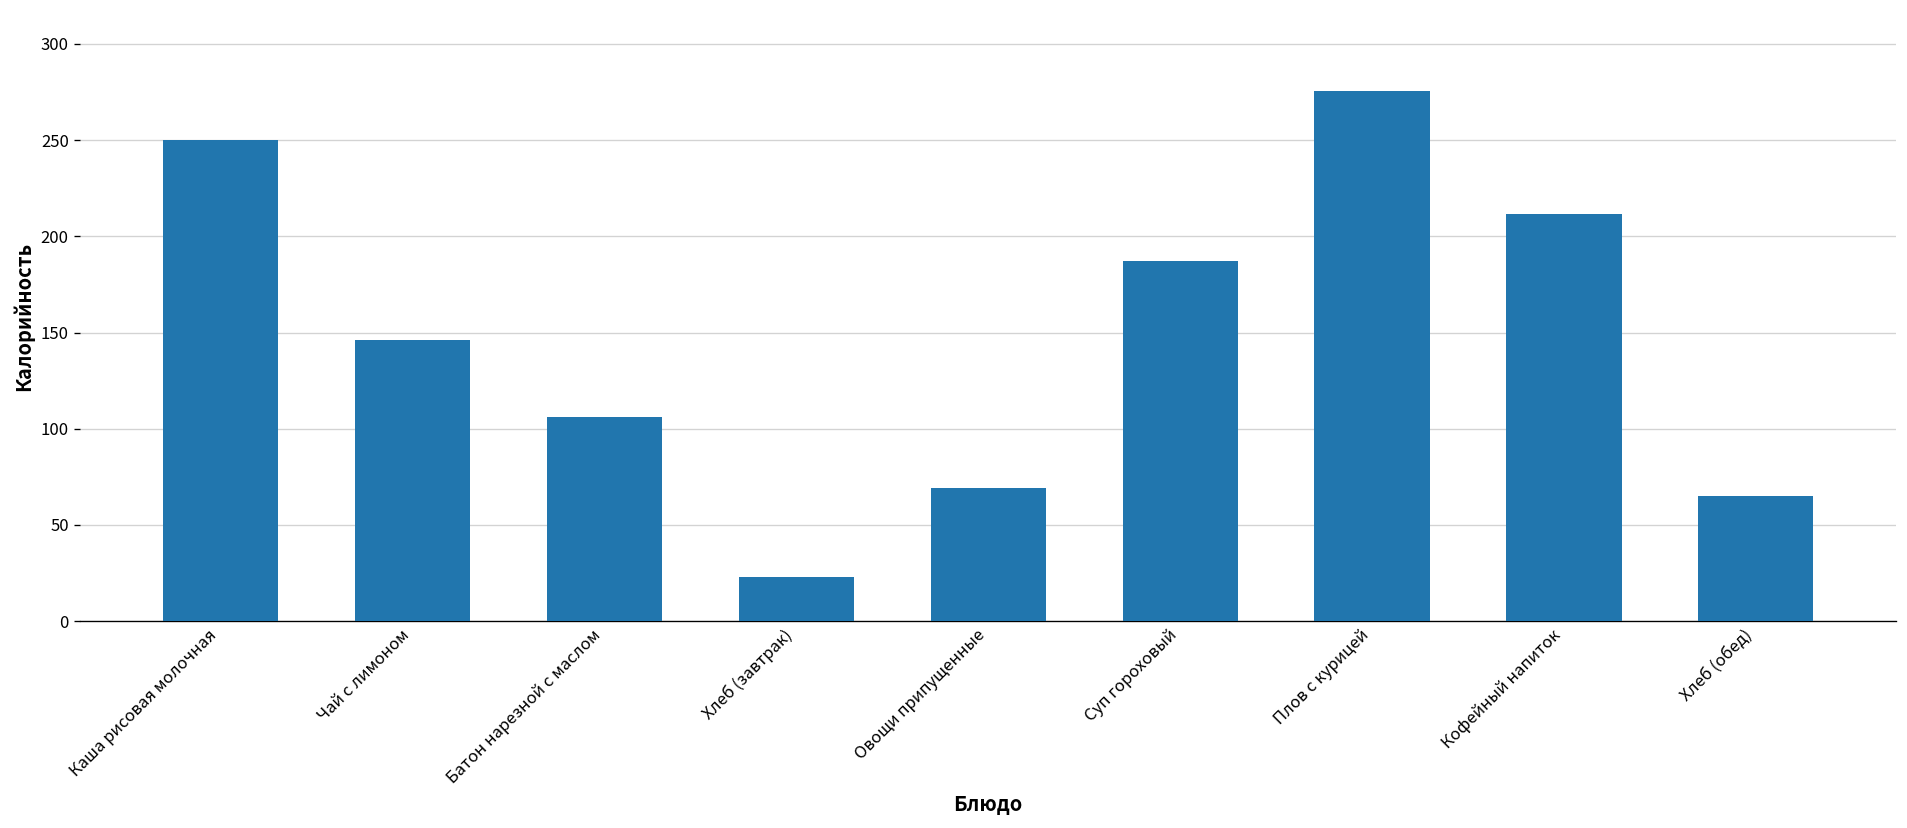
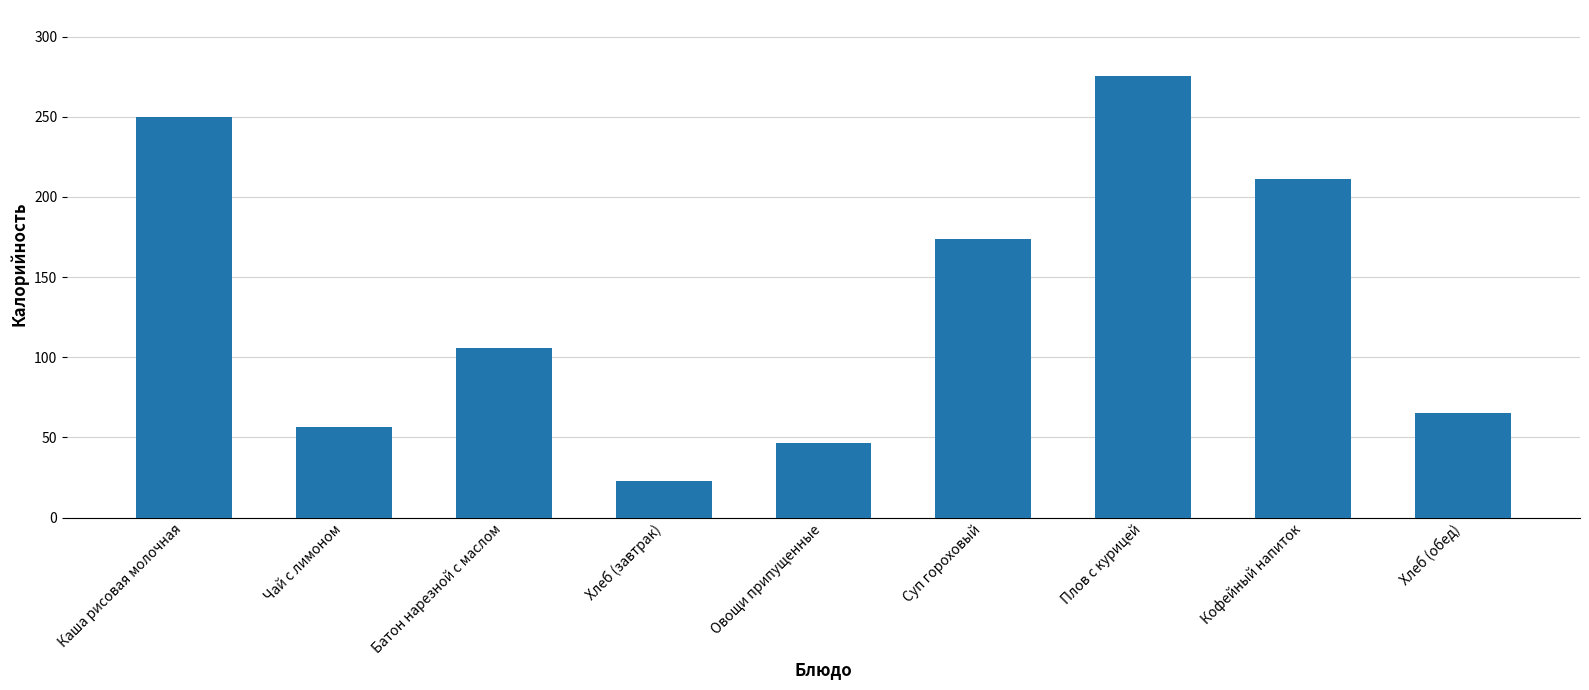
Чай с лимоном: 146 -> 57
Овощи припущенные: 69 -> 46
Суп гороховый: 187 -> 174
